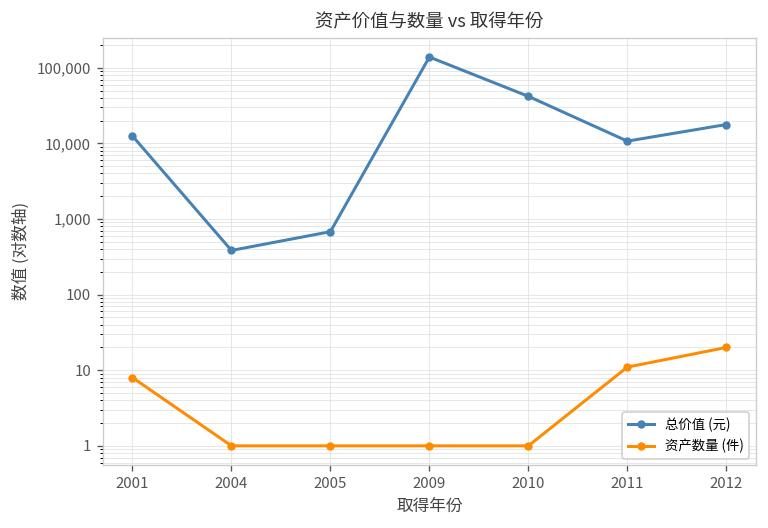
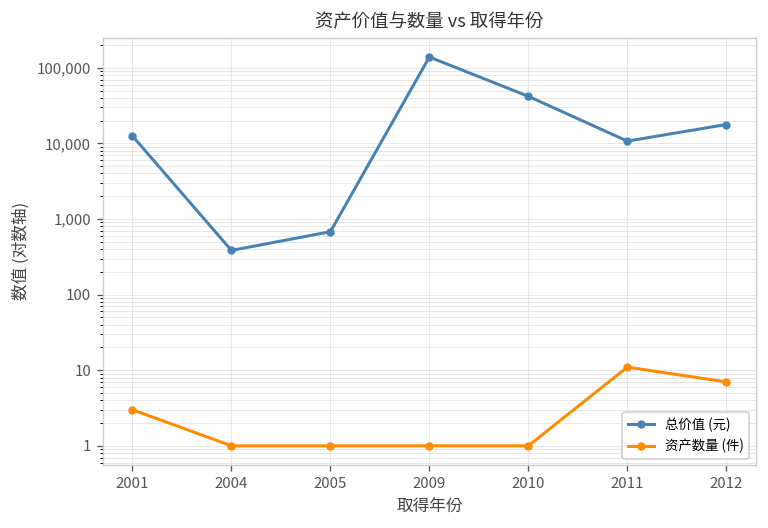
资产数量 (件), 2001: 8 -> 3
资产数量 (件), 2012: 20 -> 7
